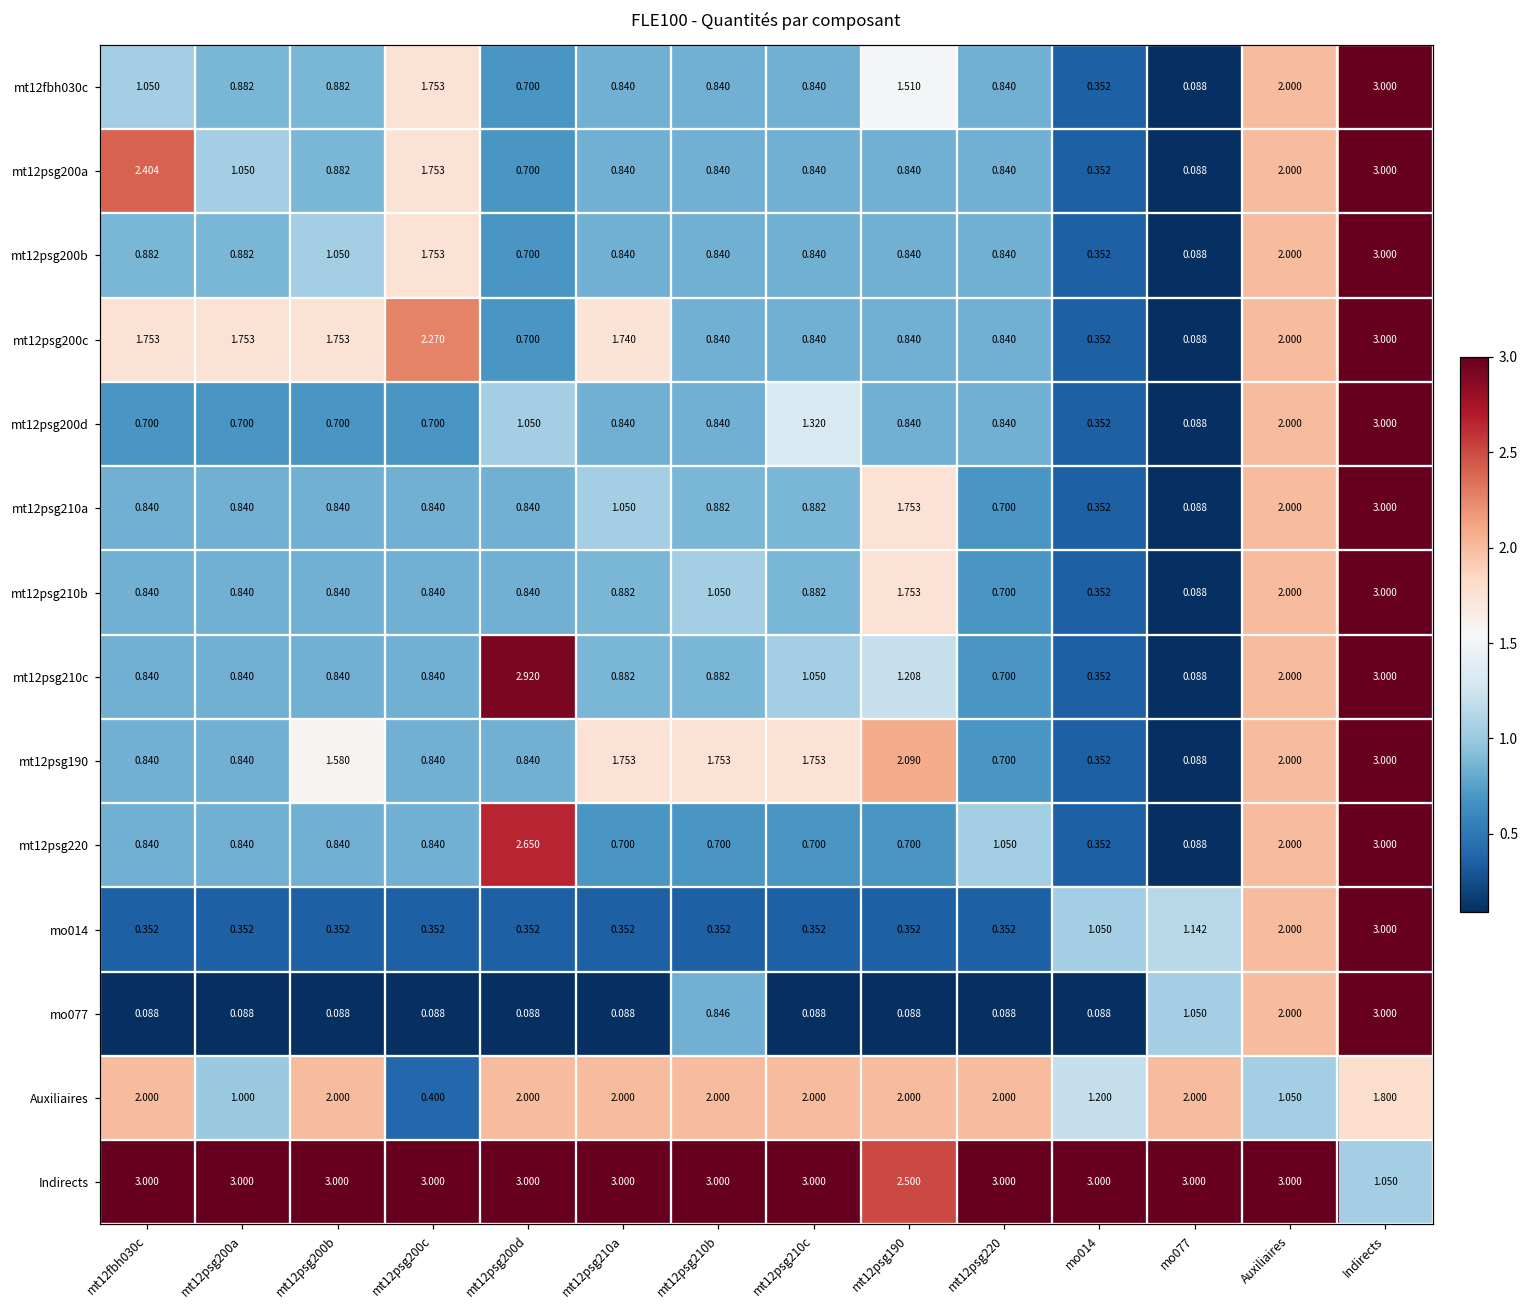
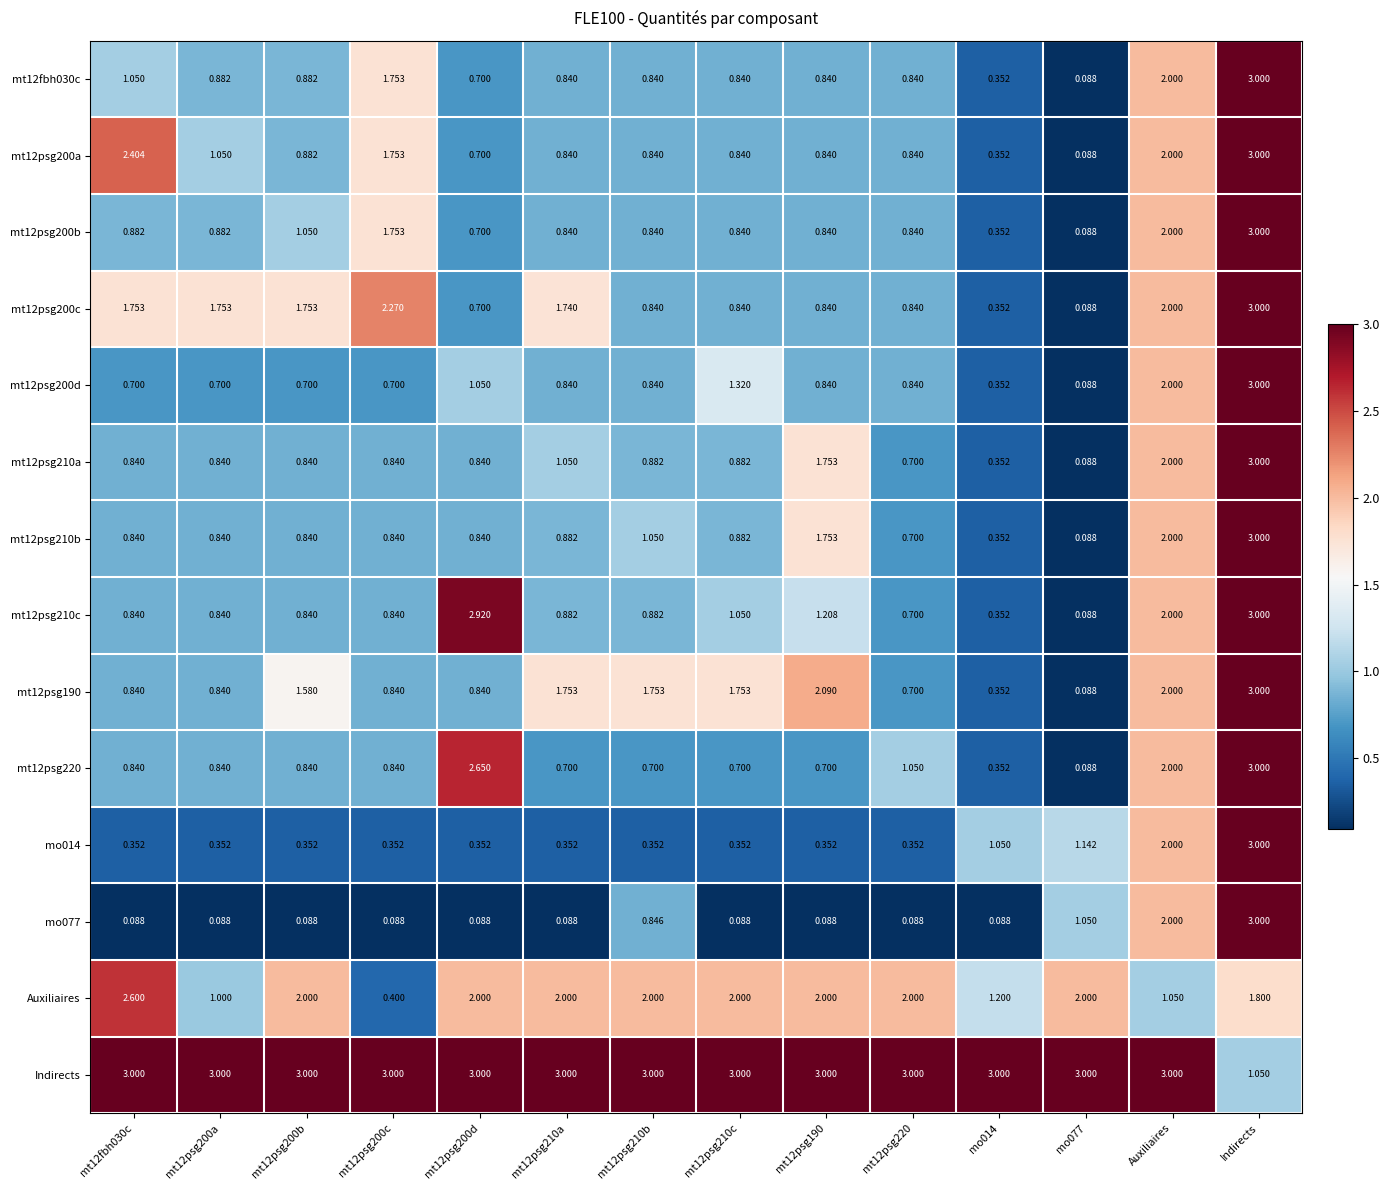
mt12fbh030c, mt12psg190: 1.510 -> 0.840
Auxiliaires, mt12fbh030c: 2.000 -> 2.600
Indirects, mt12psg190: 2.500 -> 3.000
